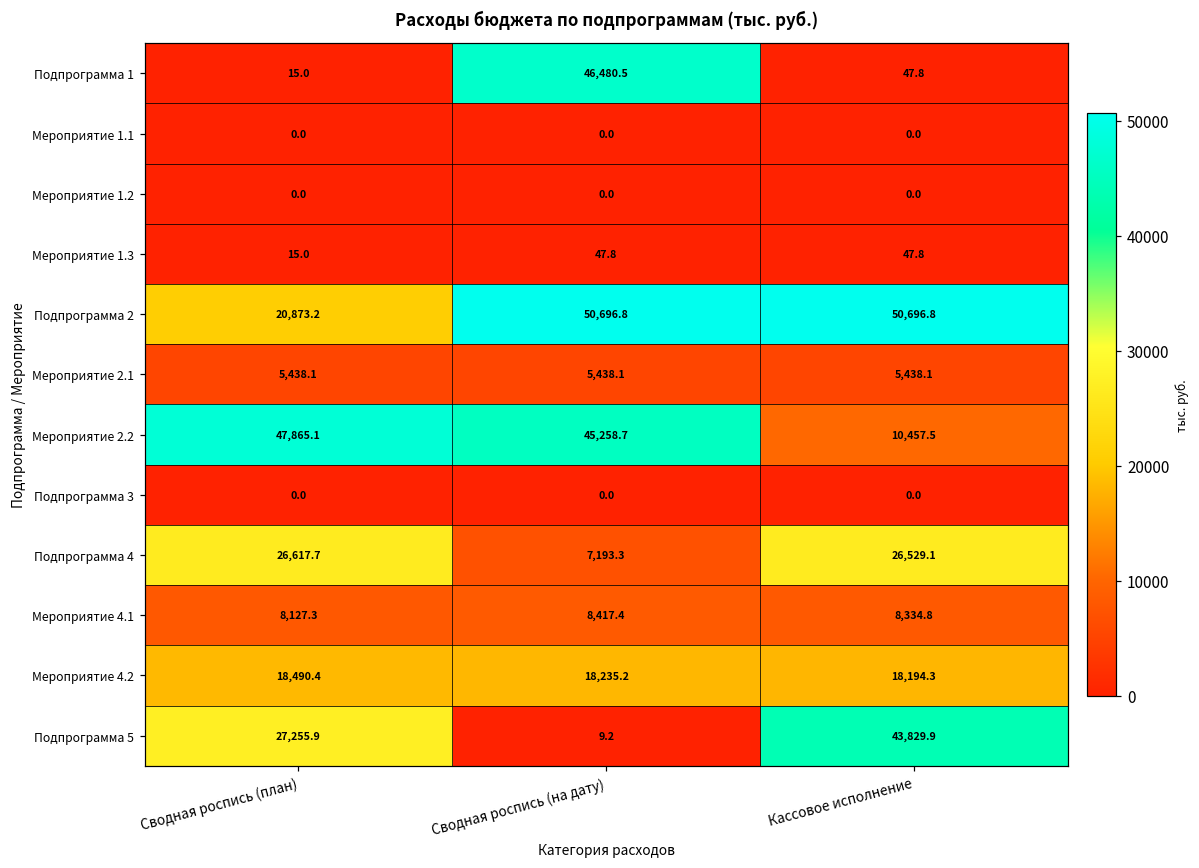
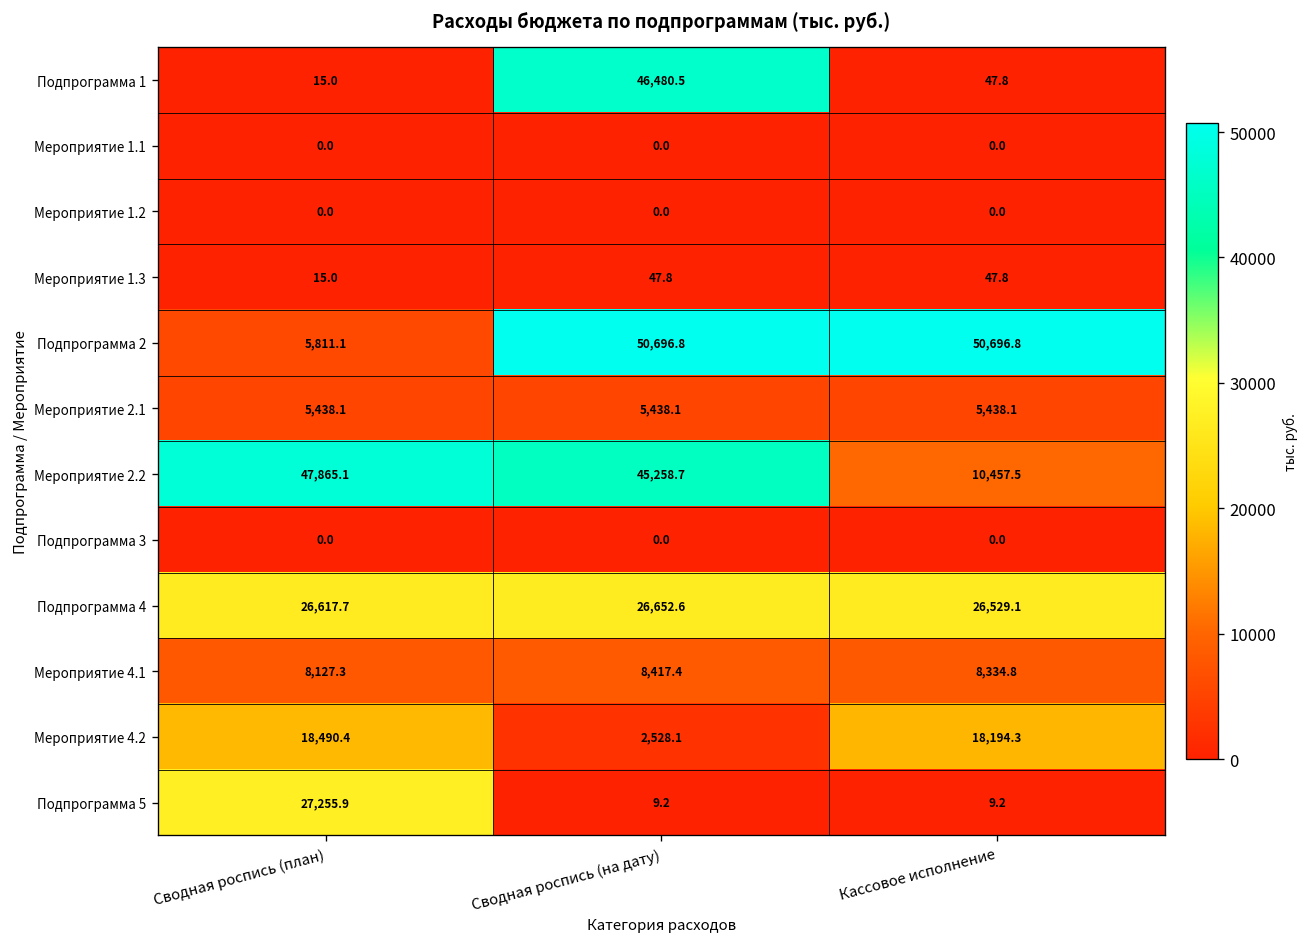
Подпрограмма 2, Сводная роспись (план): 20,873.2 -> 5,811.1
Подпрограмма 4, Сводная роспись (на дату): 7,193.3 -> 26,652.6
Мероприятие 4.2, Сводная роспись (на дату): 18,235.2 -> 2,528.1
Подпрограмма 5, Кассовое исполнение: 43,829.9 -> 9.2
